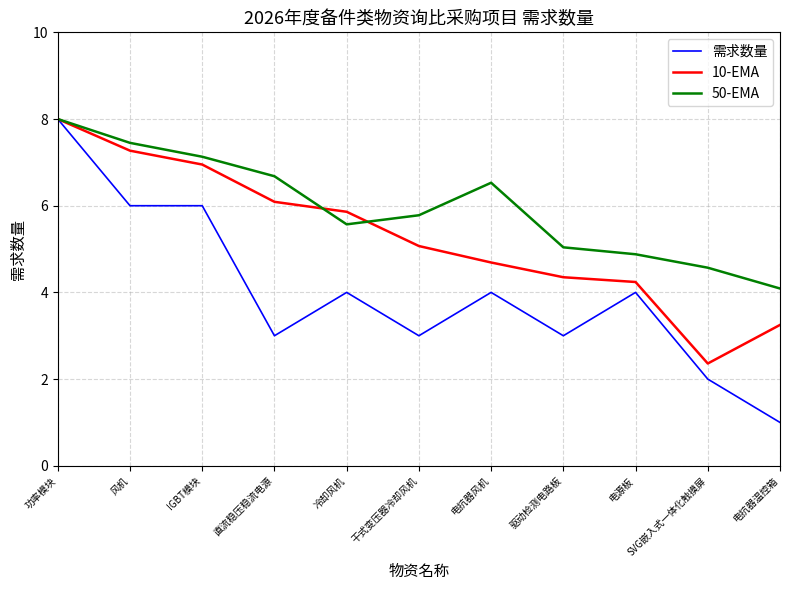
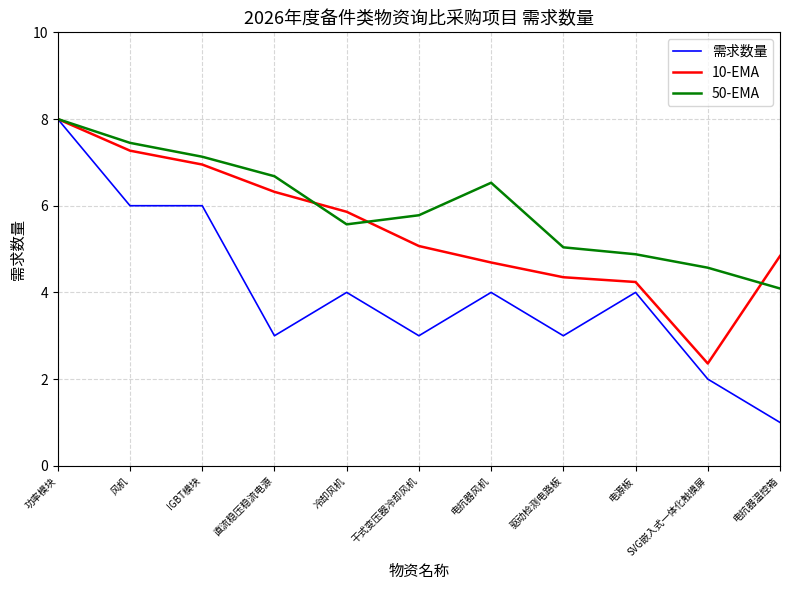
10-EMA, 直流稳压稳流电源: 6.1 -> 6.3
10-EMA, 电抗器温控箱: 3.3 -> 4.8
